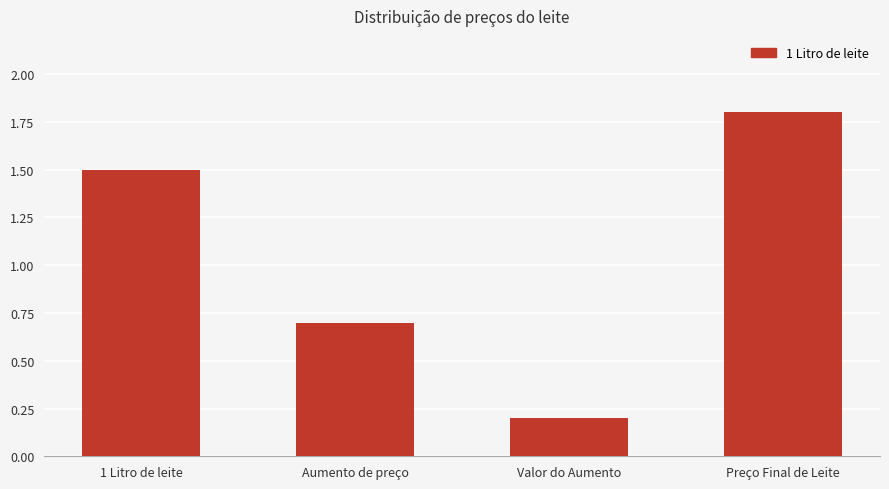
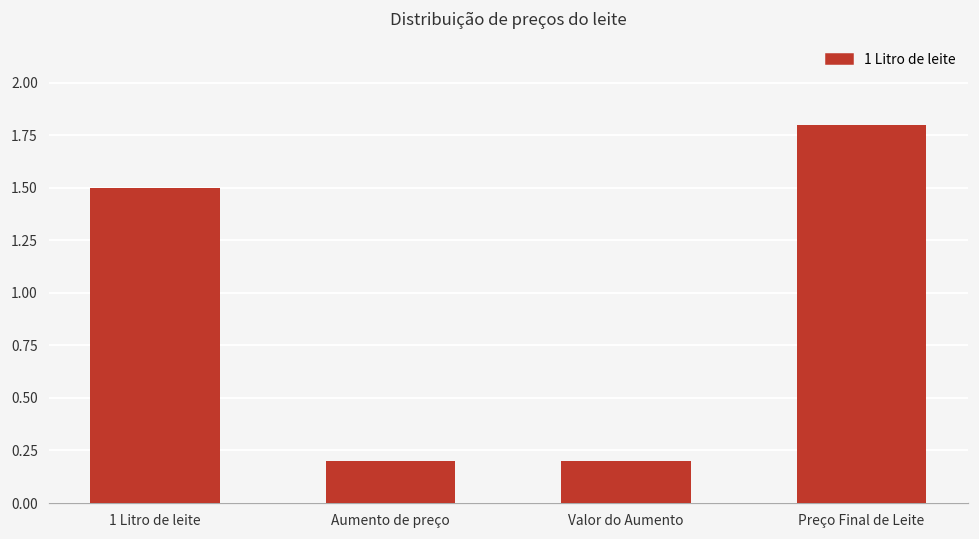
Aumento de preço: 0.7 -> 0.2
